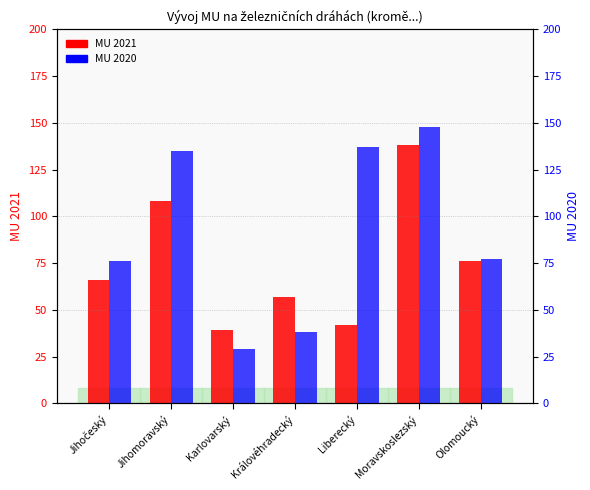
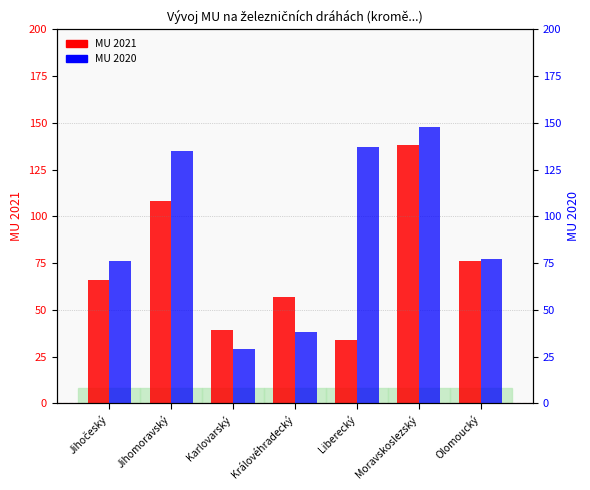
MU 2021, Liberecký: 42 -> 34
